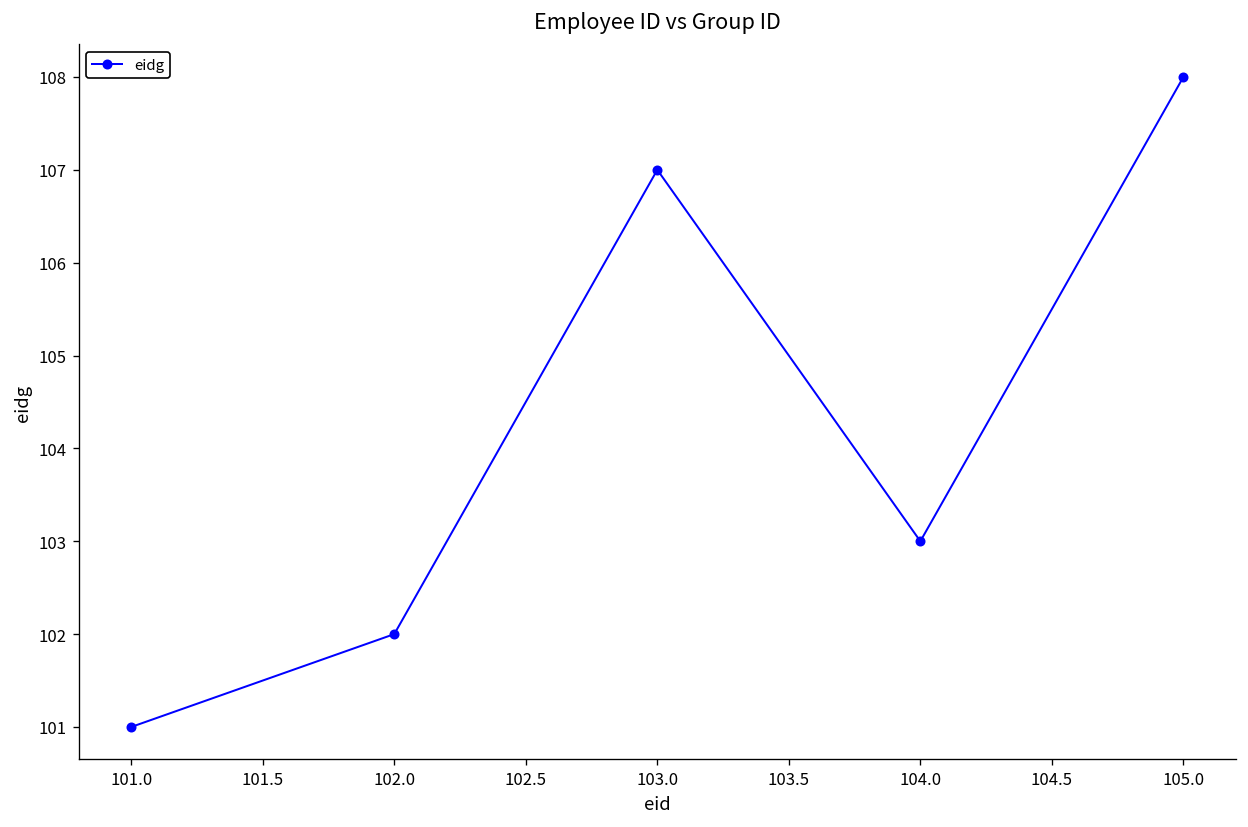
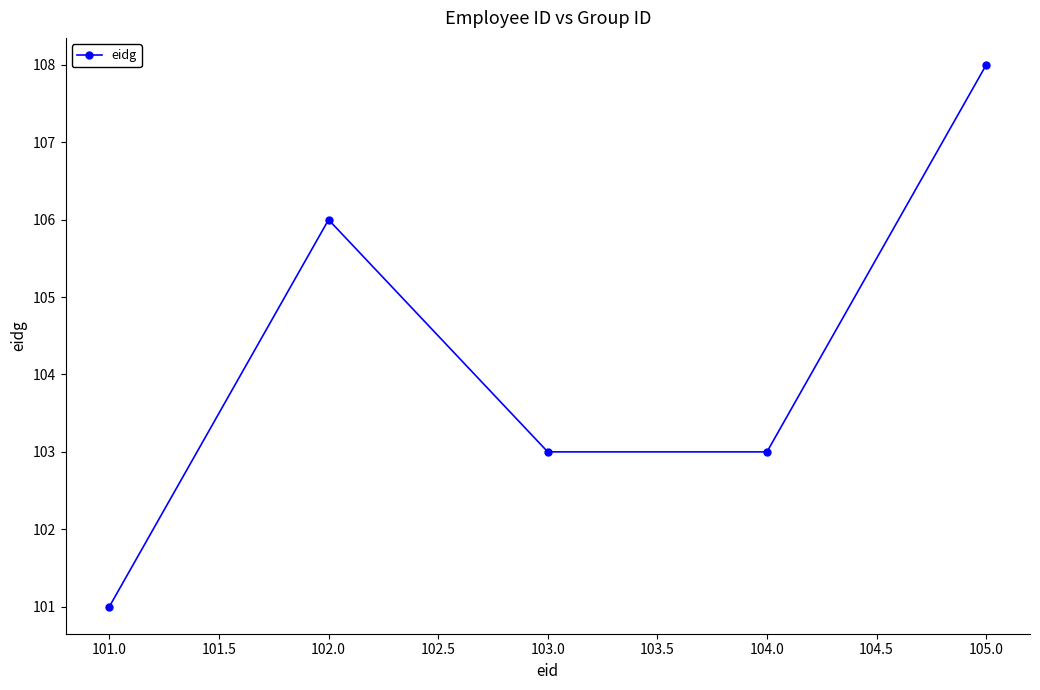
102.0: 102 -> 106
103.0: 107 -> 103
